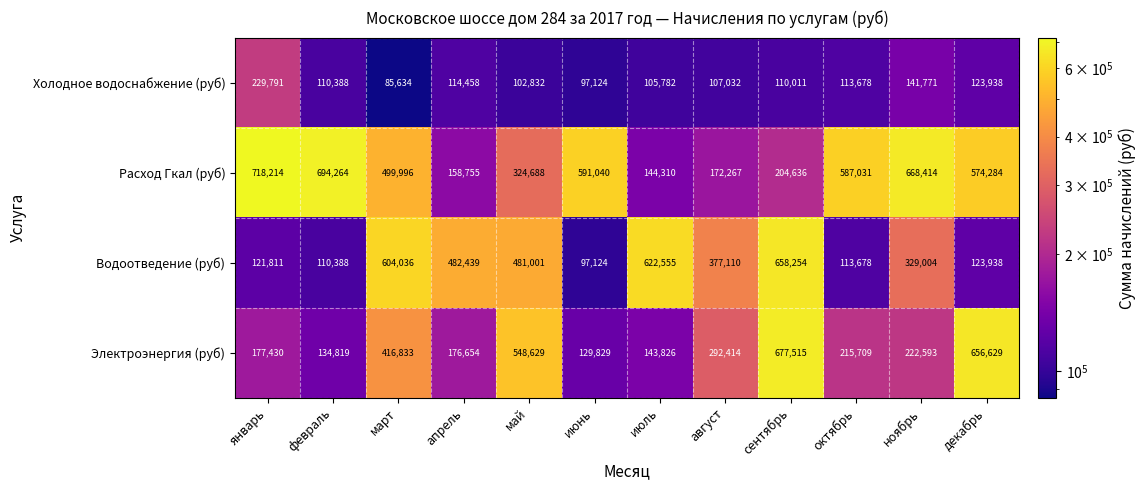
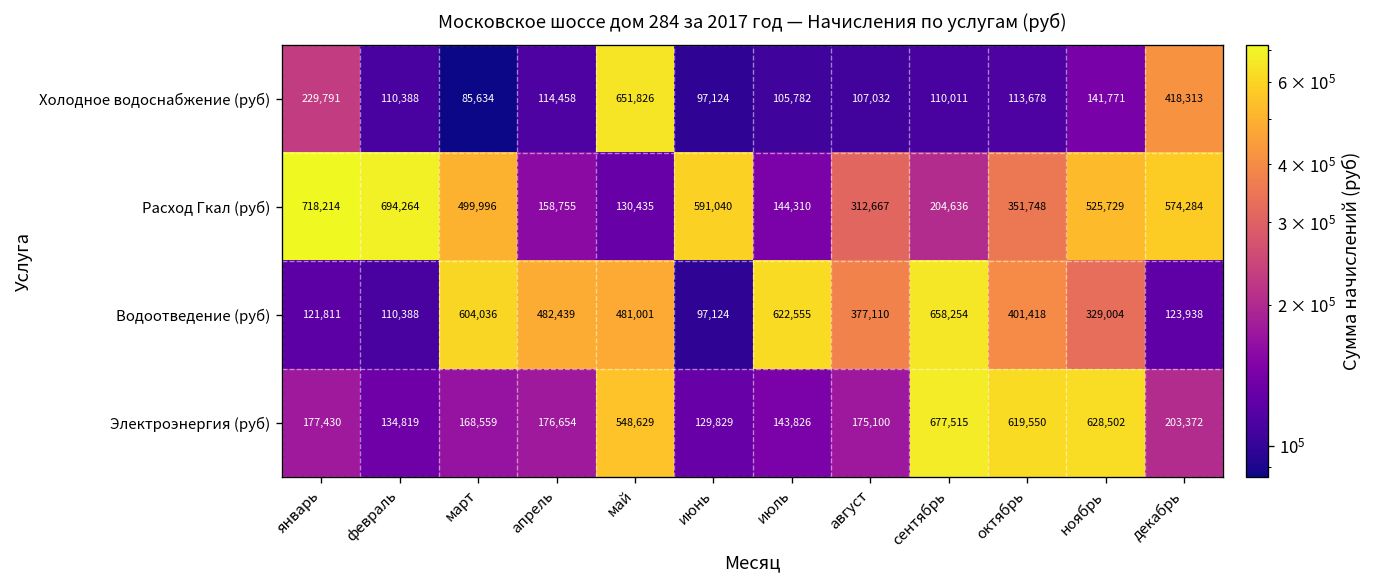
Холодное водоснабжение (руб), май: 102,832 -> 651,826
Холодное водоснабжение (руб), декабрь: 123,938 -> 418,313
Расход Гкал (руб), май: 324,688 -> 130,435
Расход Гкал (руб), август: 172,267 -> 312,667
Расход Гкал (руб), октябрь: 587,031 -> 351,748
Расход Гкал (руб), ноябрь: 668,414 -> 525,729
Водоотведение (руб), октябрь: 113,678 -> 401,418
Электроэнергия (руб), март: 416,833 -> 168,559
Электроэнергия (руб), август: 292,414 -> 175,100
Электроэнергия (руб), октябрь: 215,709 -> 619,550
Электроэнергия (руб), ноябрь: 222,593 -> 628,502
Электроэнергия (руб), декабрь: 656,629 -> 203,372
